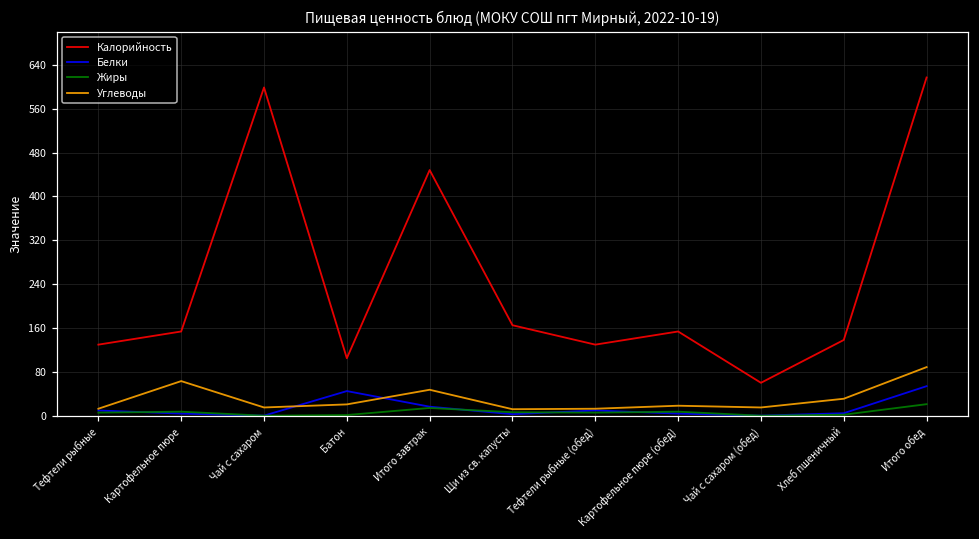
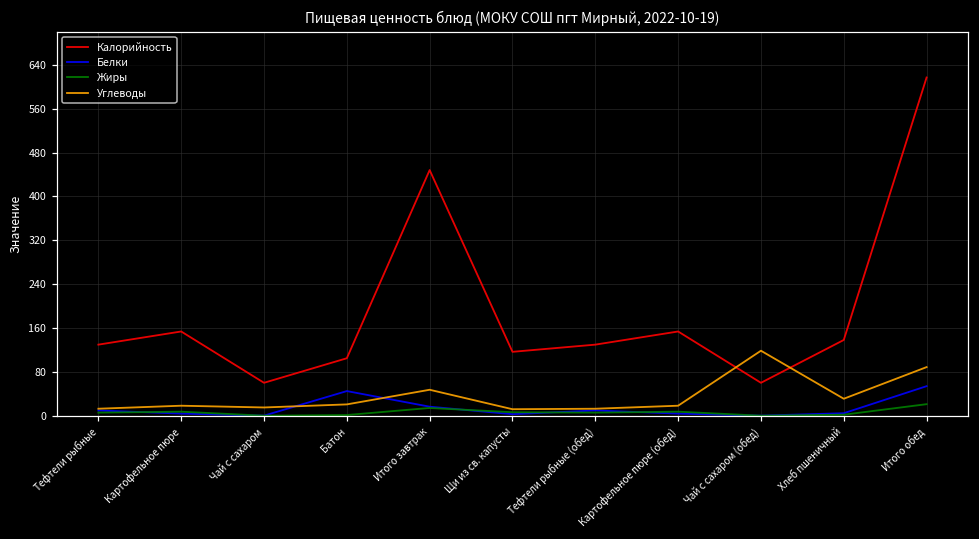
Углеводы, Картофельное пюре: 60 -> 20
Калорийность, Чай с сахаром: 600 -> 60
Калорийность, Щи из св. капусты: 170 -> 120
Углеводы, Чай с сахаром (обед): 20 -> 120
